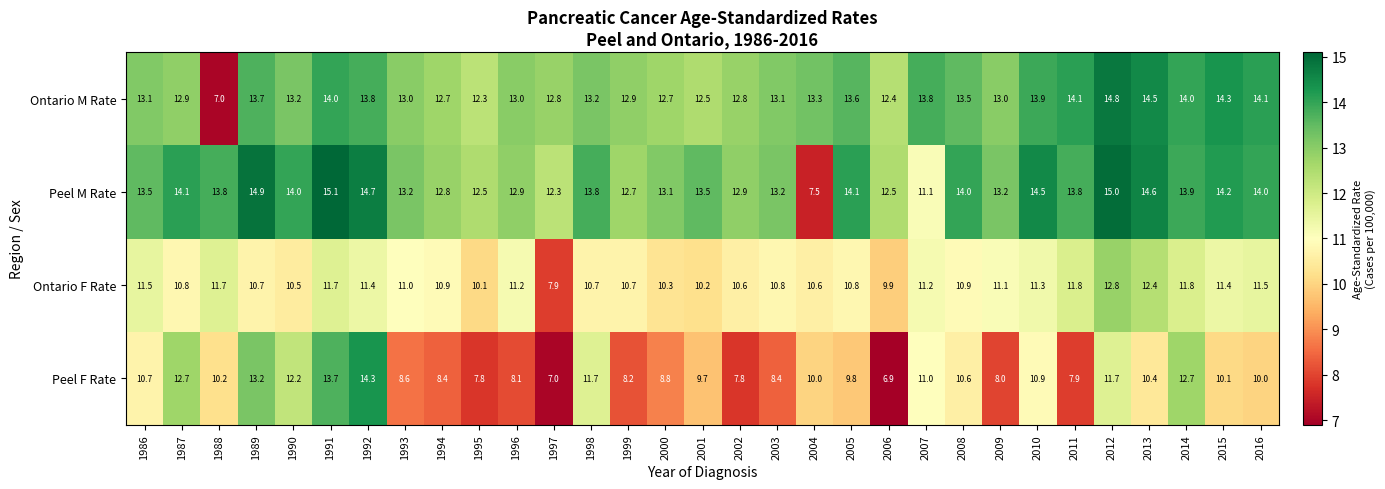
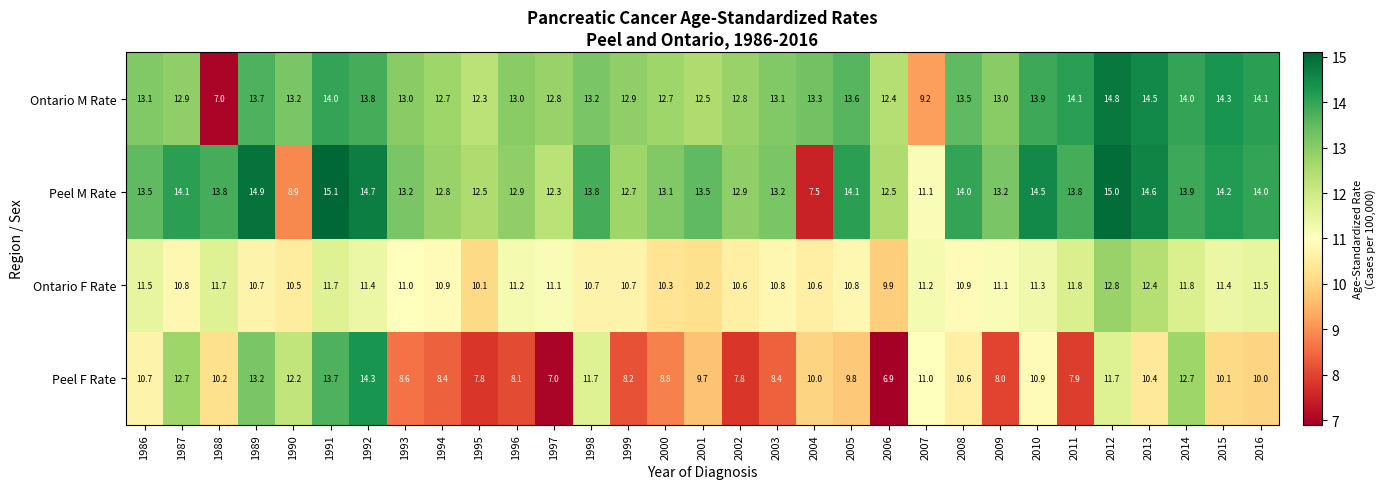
Ontario M Rate, 2007: 13.8 -> 9.2
Peel M Rate, 1990: 14.0 -> 8.9
Ontario F Rate, 1997: 7.9 -> 11.1
